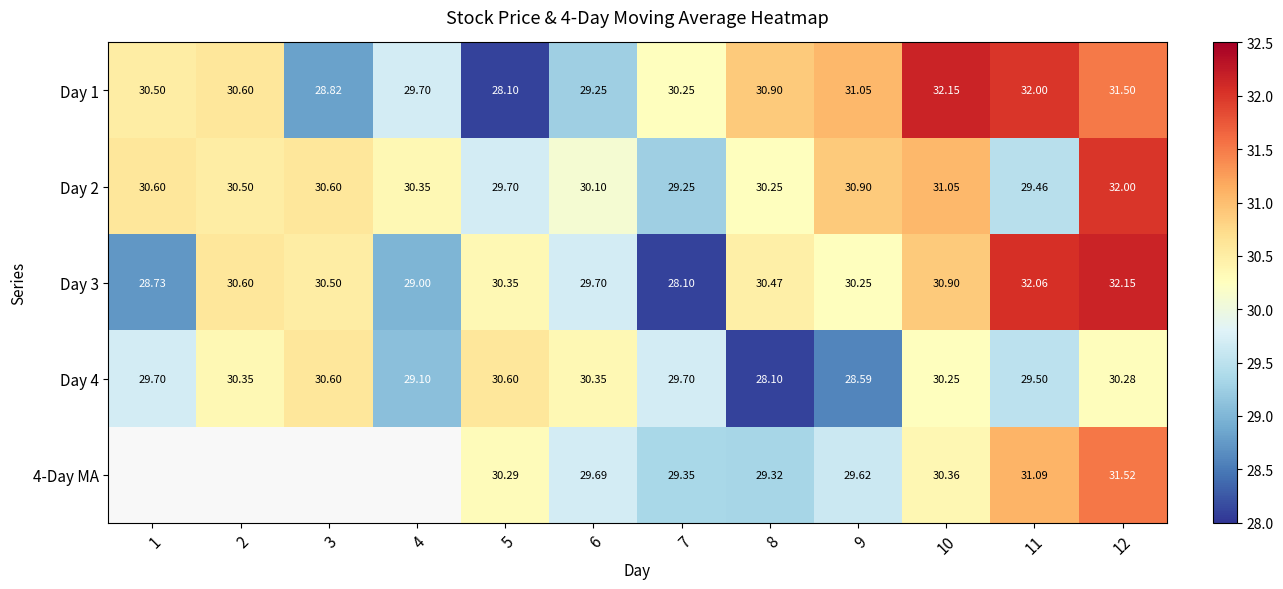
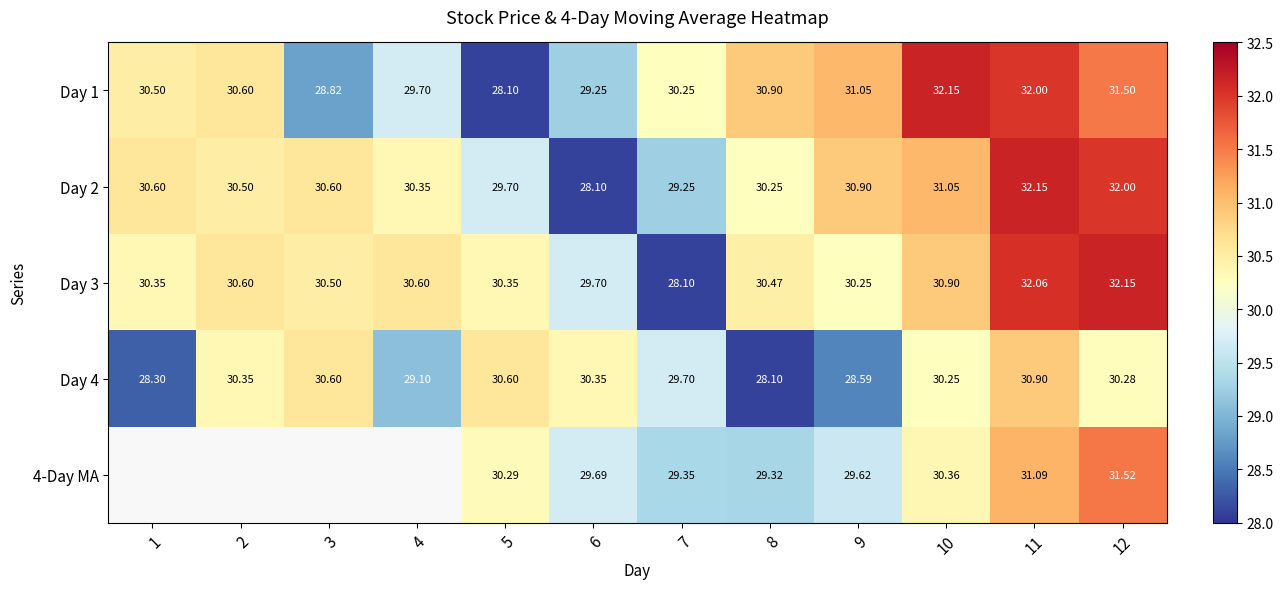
Day 2, 6: 30.10 -> 28.10
Day 2, 11: 29.46 -> 32.15
Day 3, 1: 28.73 -> 30.35
Day 3, 4: 29.00 -> 30.60
Day 4, 1: 29.70 -> 28.30
Day 4, 11: 29.50 -> 30.90
